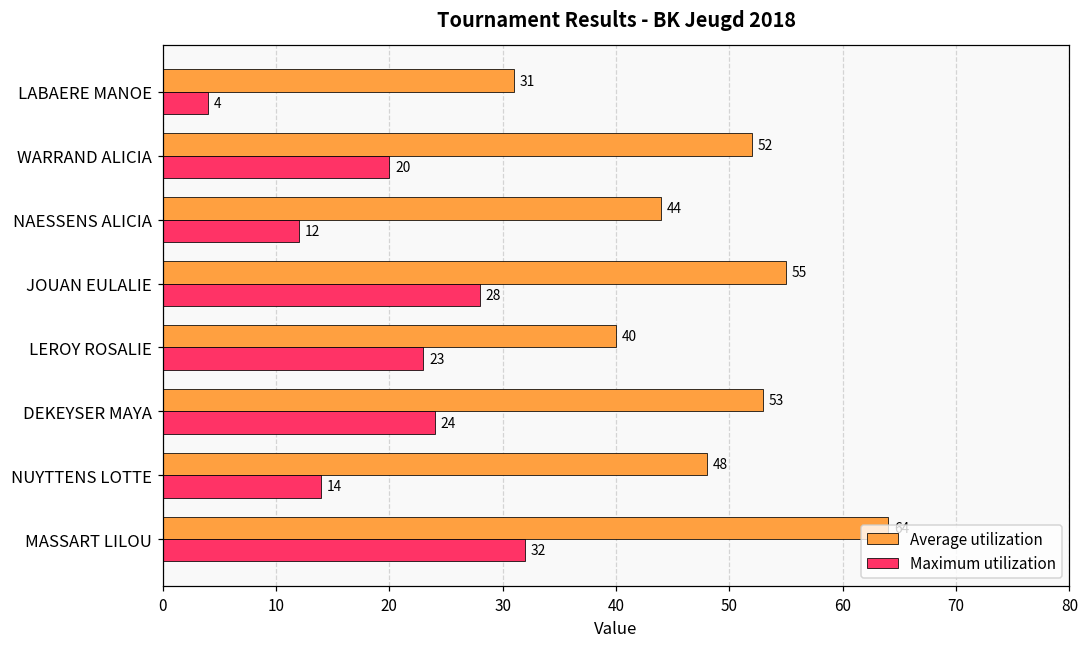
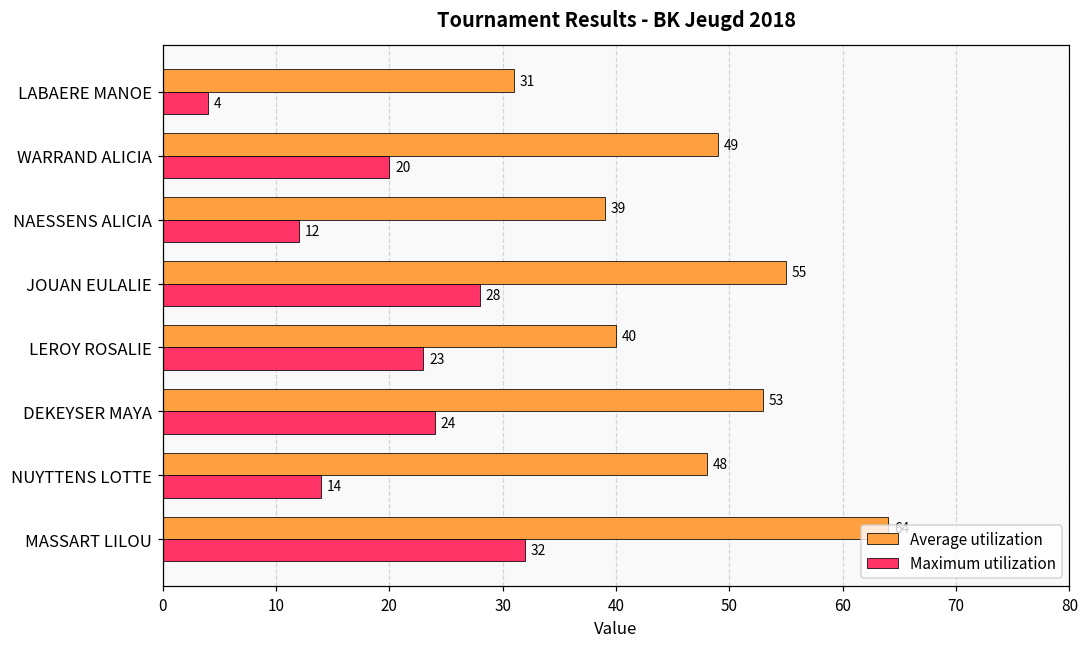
Average utilization, WARRAND ALICIA: 52 -> 49
Average utilization, NAESSENS ALICIA: 44 -> 39
